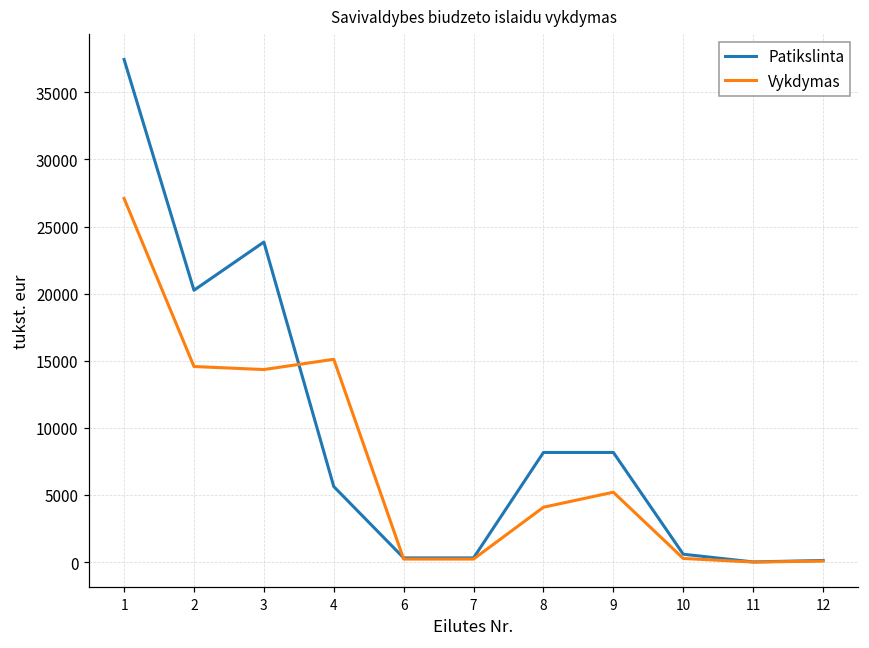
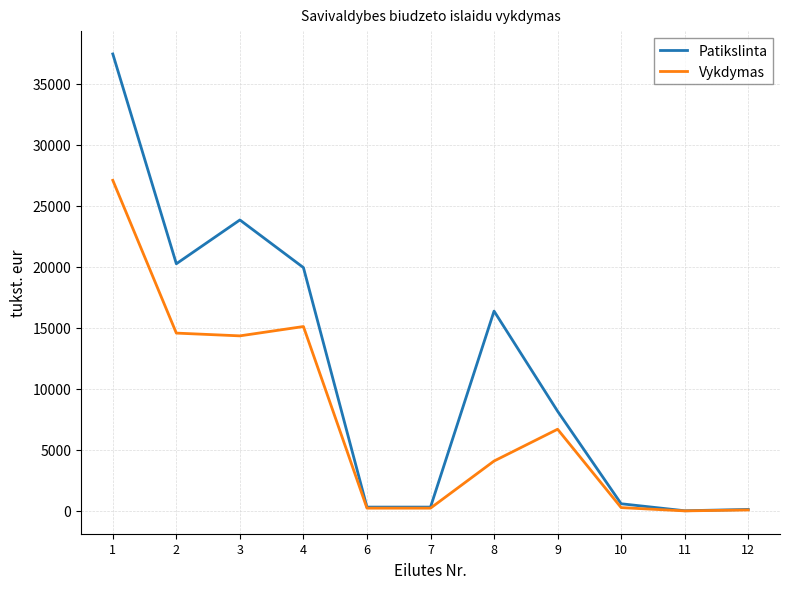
Patikslinta, 4: 5600 -> 19900
Patikslinta, 8: 8200 -> 16400
Vykdymas, 9: 5200 -> 6700
